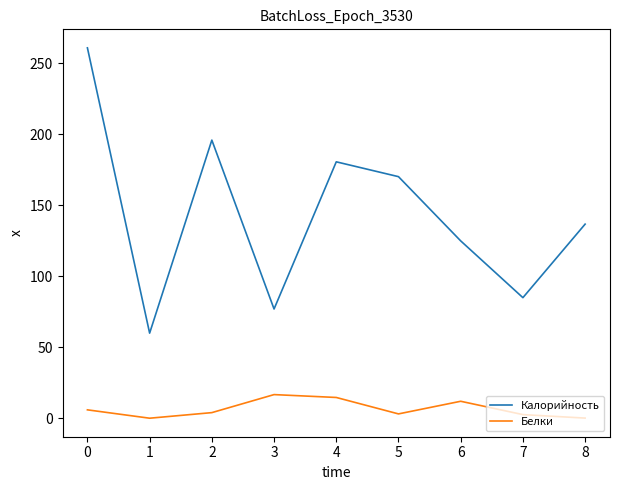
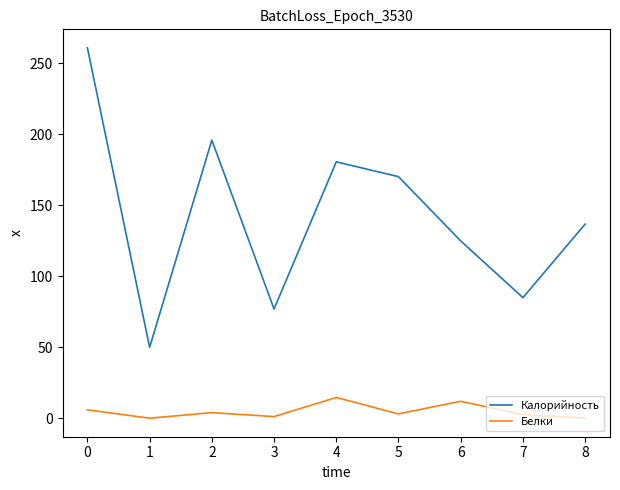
Калорийность, 1: 60 -> 50
Белки, 3: 17 -> 1
